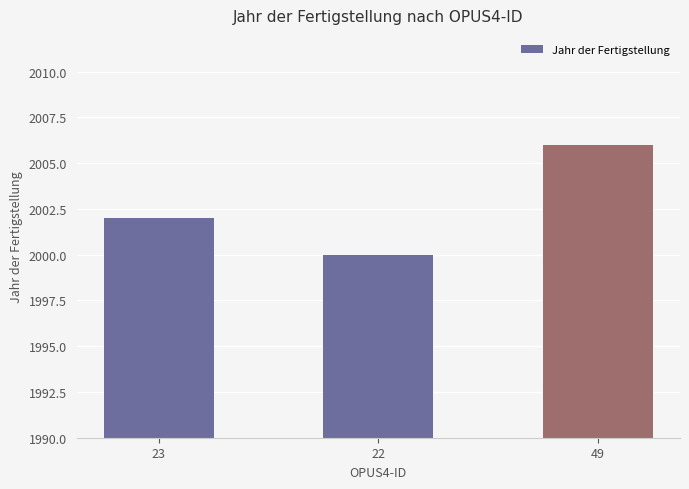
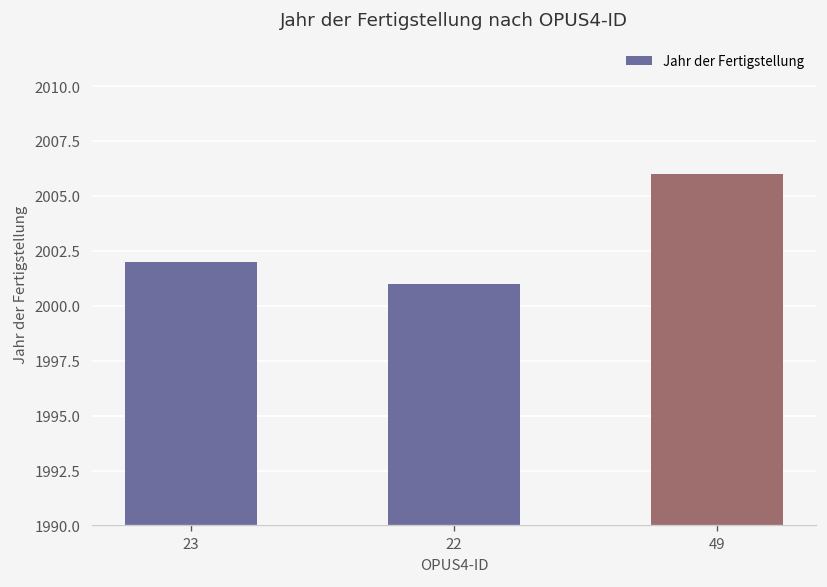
22: 2000 -> 2001
